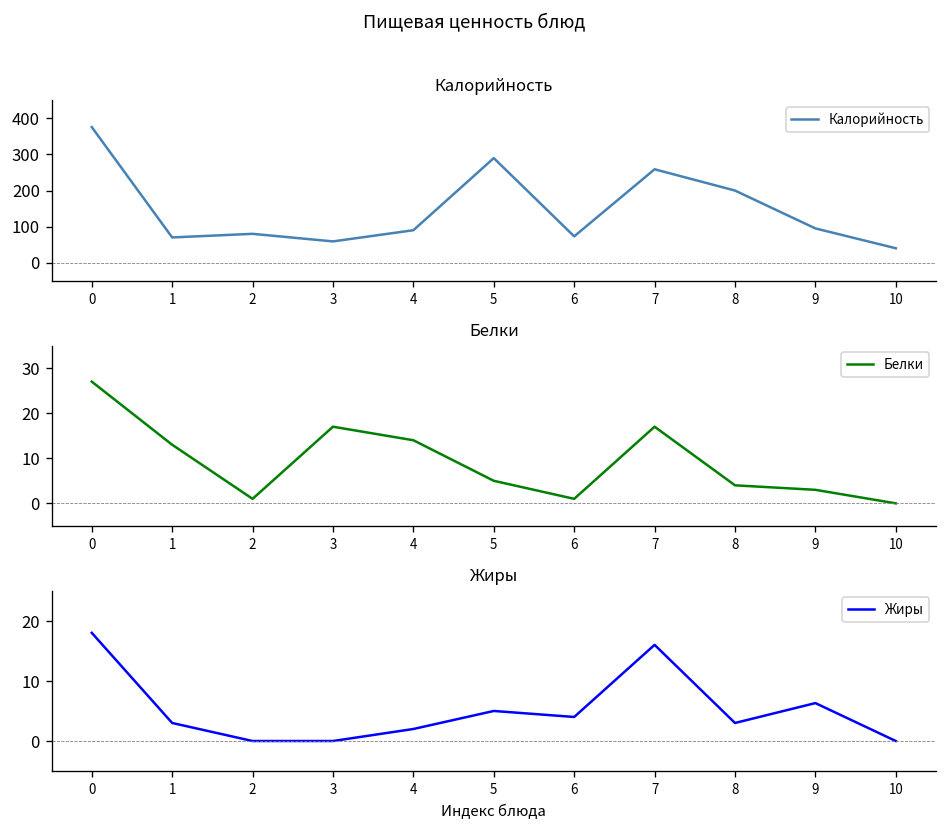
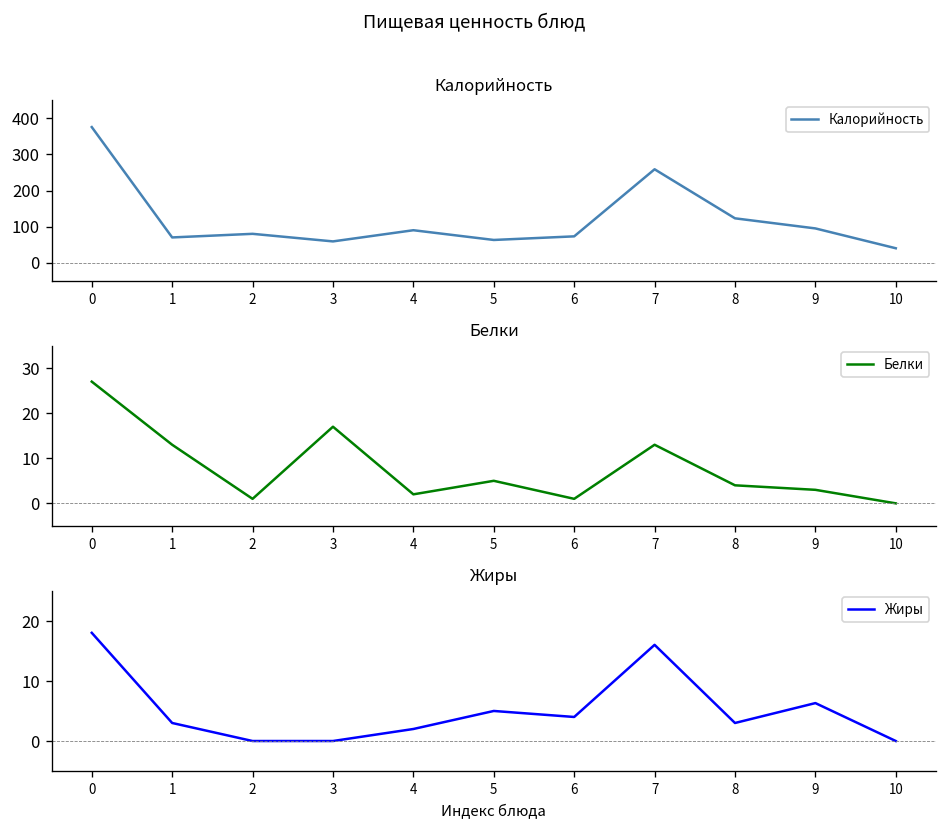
Калорийность, 5: 290 -> 60
Калорийность, 8: 200 -> 120
Белки, 4: 14 -> 2
Белки, 7: 17 -> 13
